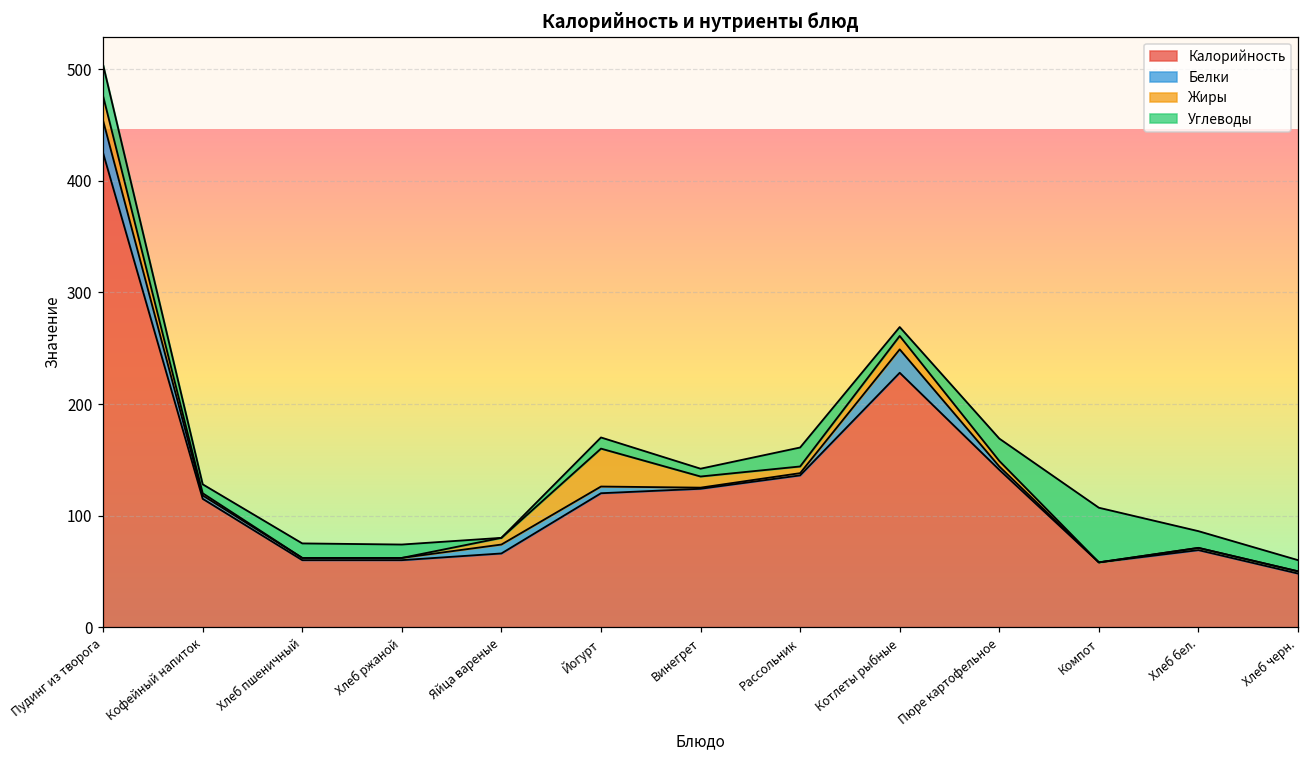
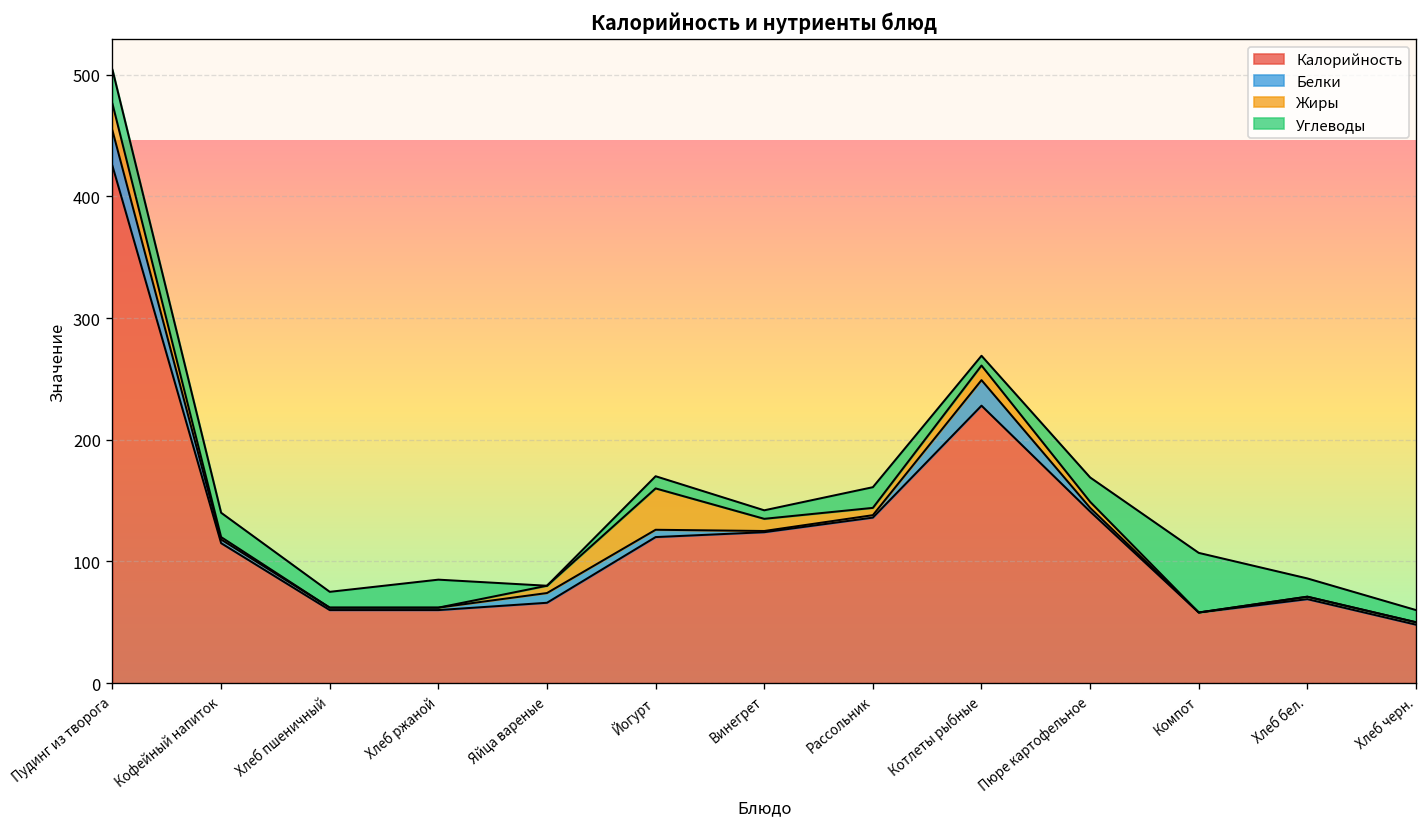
Углеводы, Кофейный напиток: 8 -> 20
Углеводы, Хлеб ржаной: 12 -> 23
